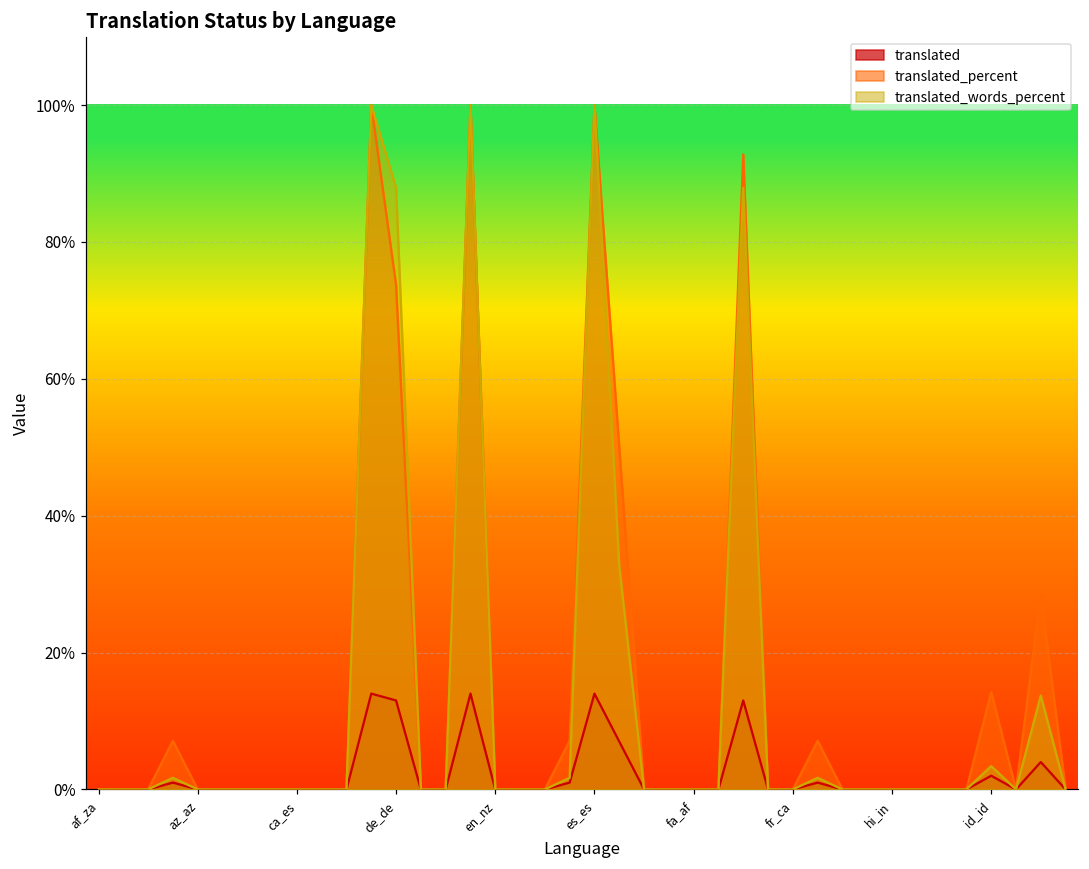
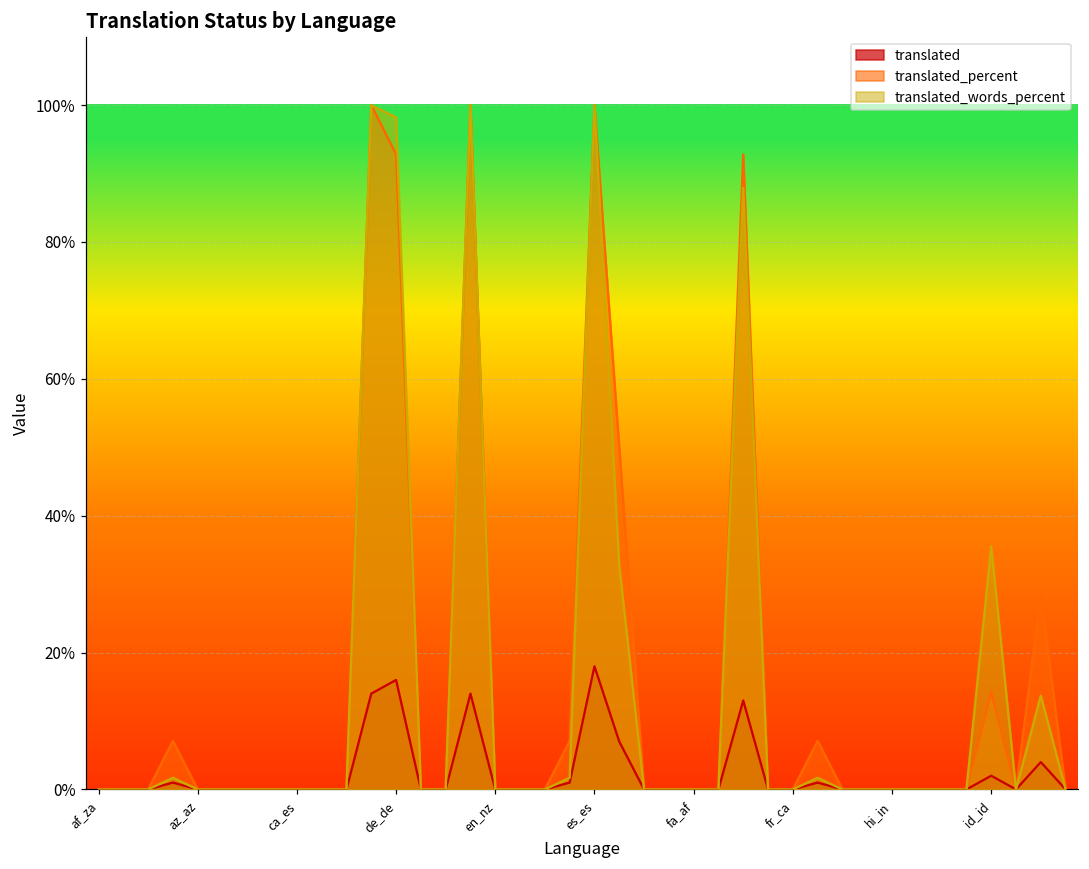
translated, de_de: 13% -> 16%
translated_percent, de_de: 74% -> 93%
translated_words_percent, de_de: 88% -> 98%
translated, es_es: 14% -> 18%
translated_words_percent, id_id: 3% -> 36%
